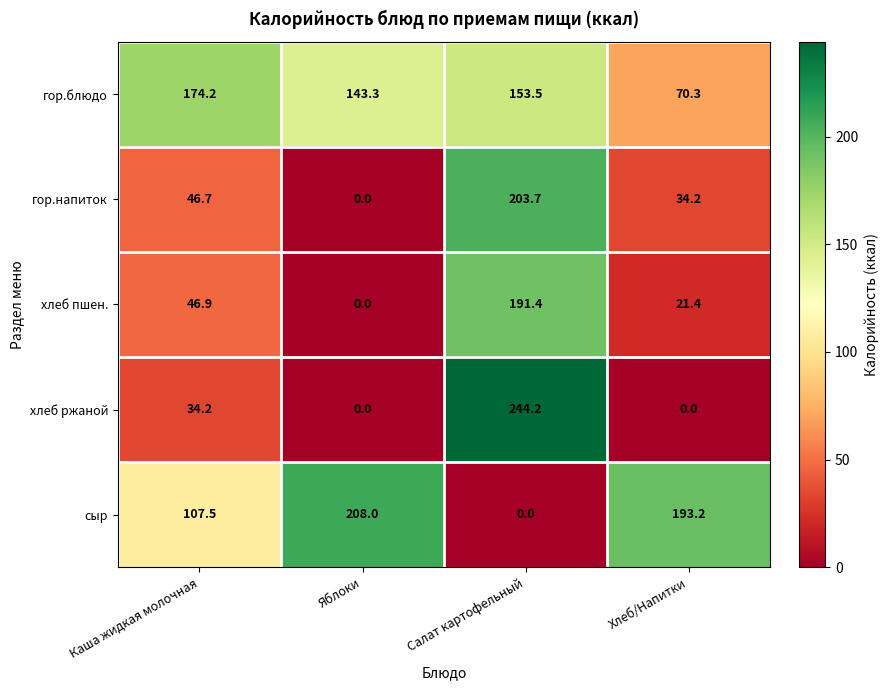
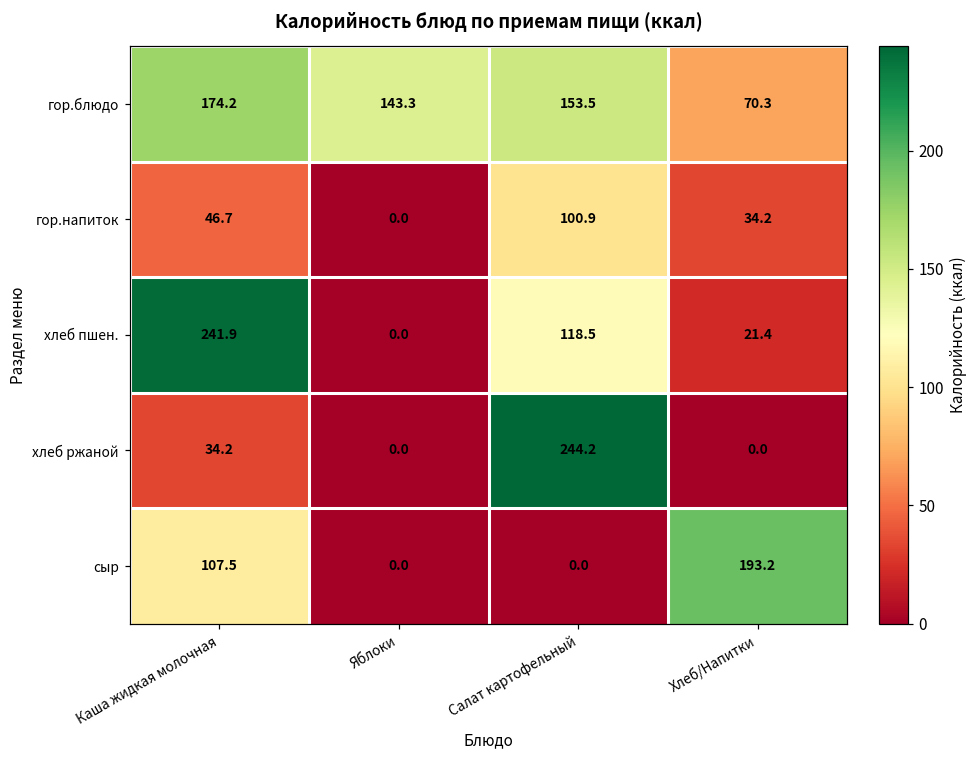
гор.напиток, Салат картофельный: 203.7 -> 100.9
хлеб пшен., Каша жидкая молочная: 46.9 -> 241.9
хлеб пшен., Салат картофельный: 191.4 -> 118.5
сыр, Яблоки: 208.0 -> 0.0
